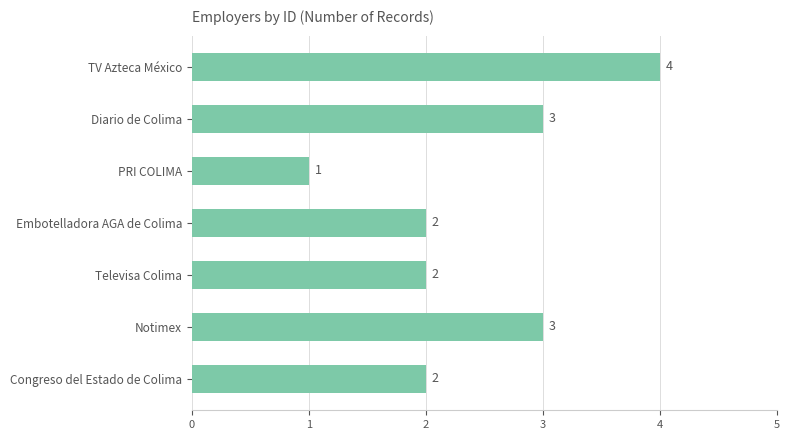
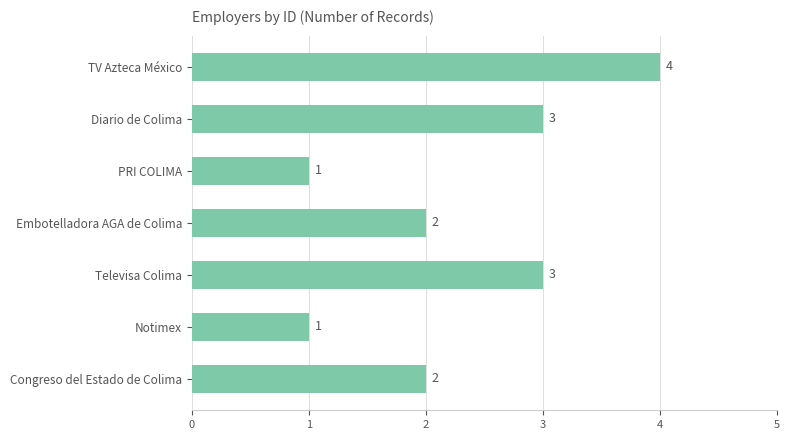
Televisa Colima: 2 -> 3
Notimex: 3 -> 1
